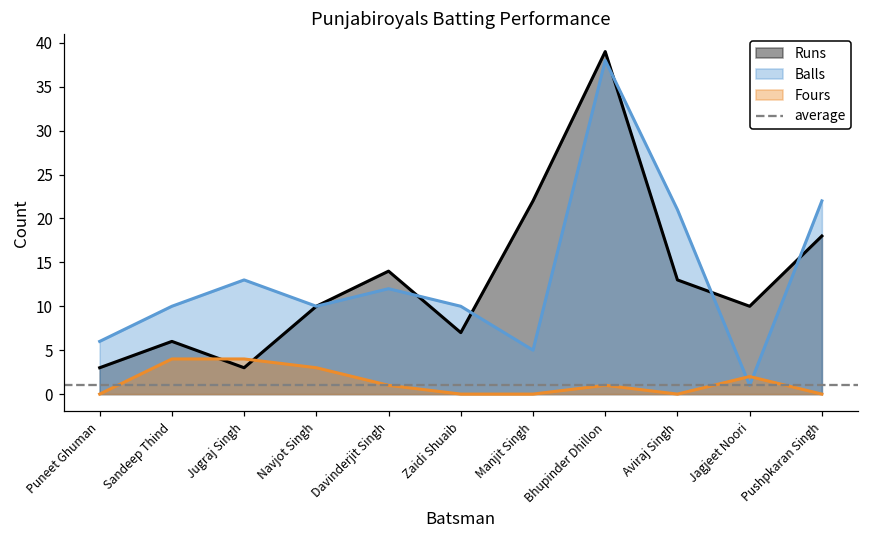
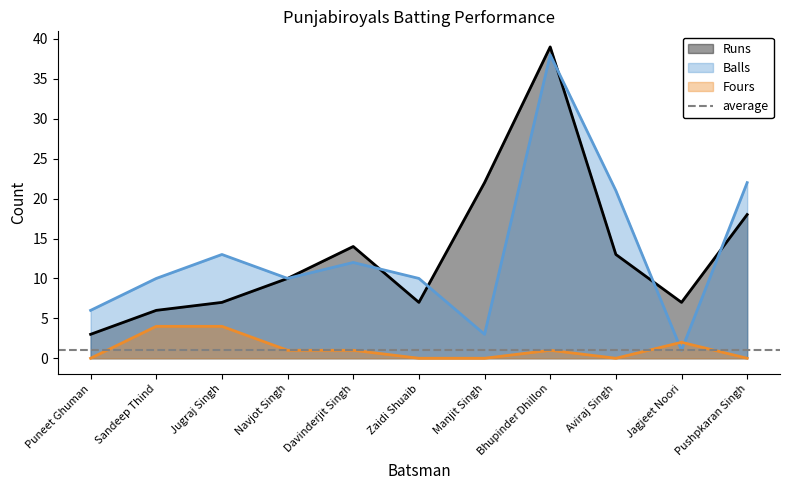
Runs, Jugraj Singh: 3 -> 7
Fours, Navjot Singh: 3 -> 1
Balls, Manjit Singh: 5 -> 3
Runs, Jagjeet Noori: 10 -> 7
